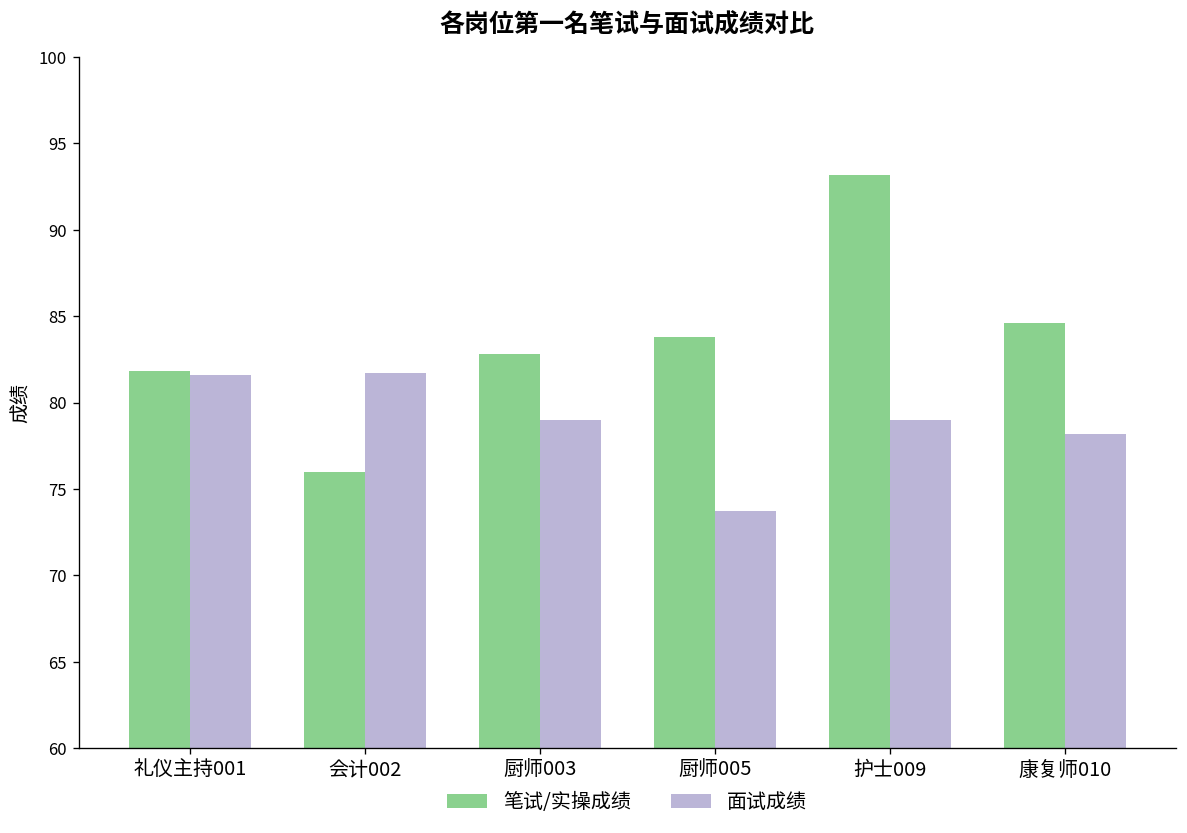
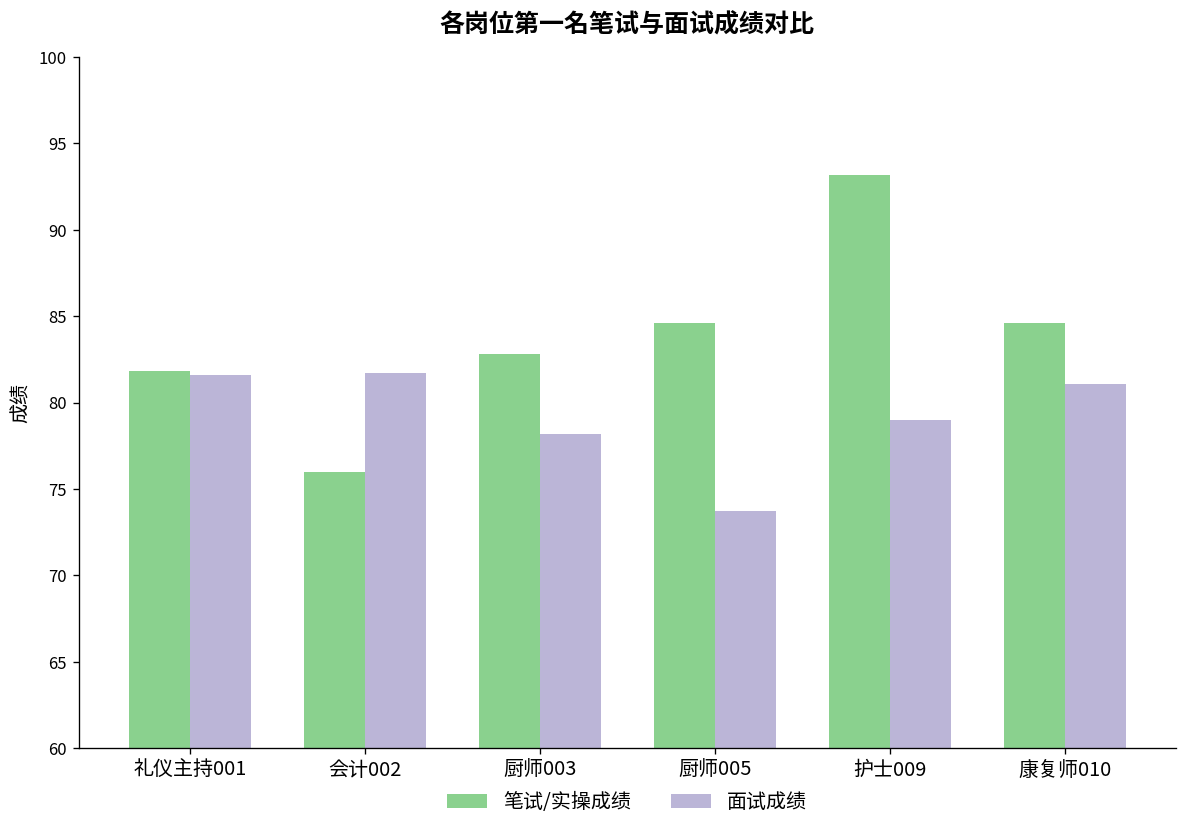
面试成绩, 厨师003: 79.0 -> 78.2
笔试/实操成绩, 厨师005: 83.8 -> 84.6
面试成绩, 康复师010: 78.2 -> 81.1
